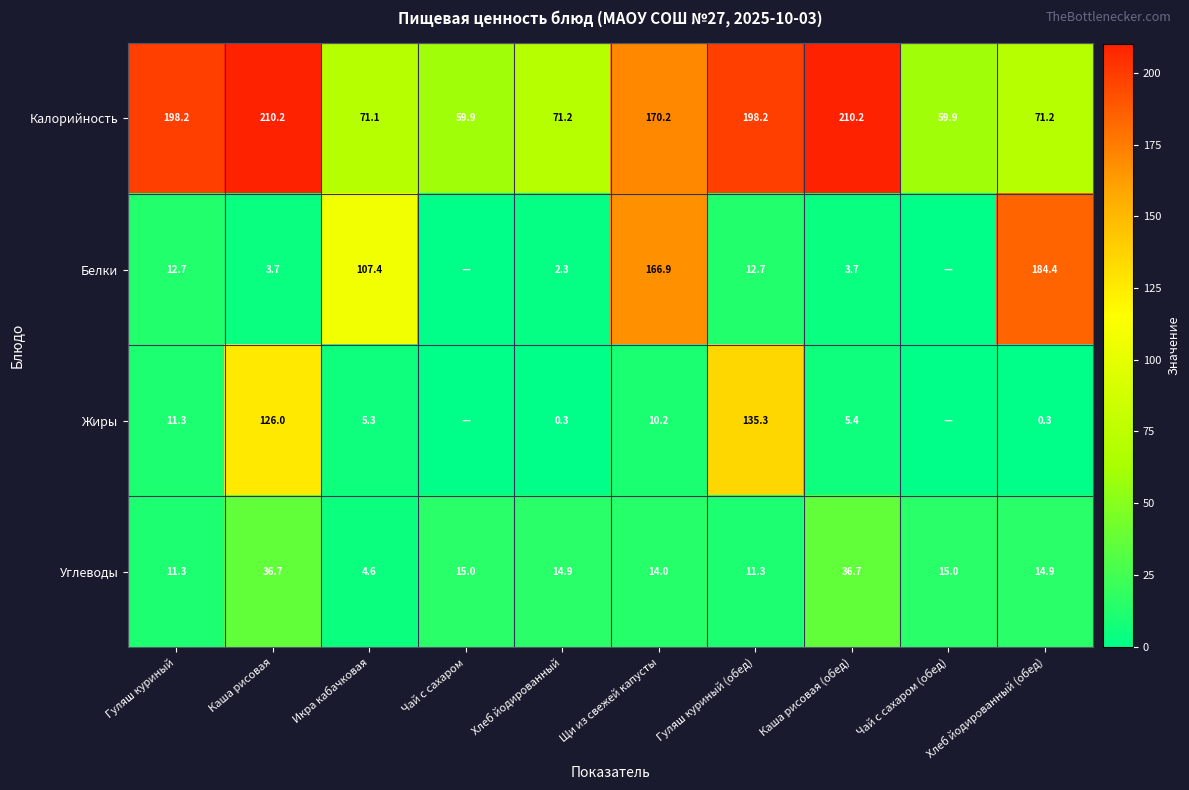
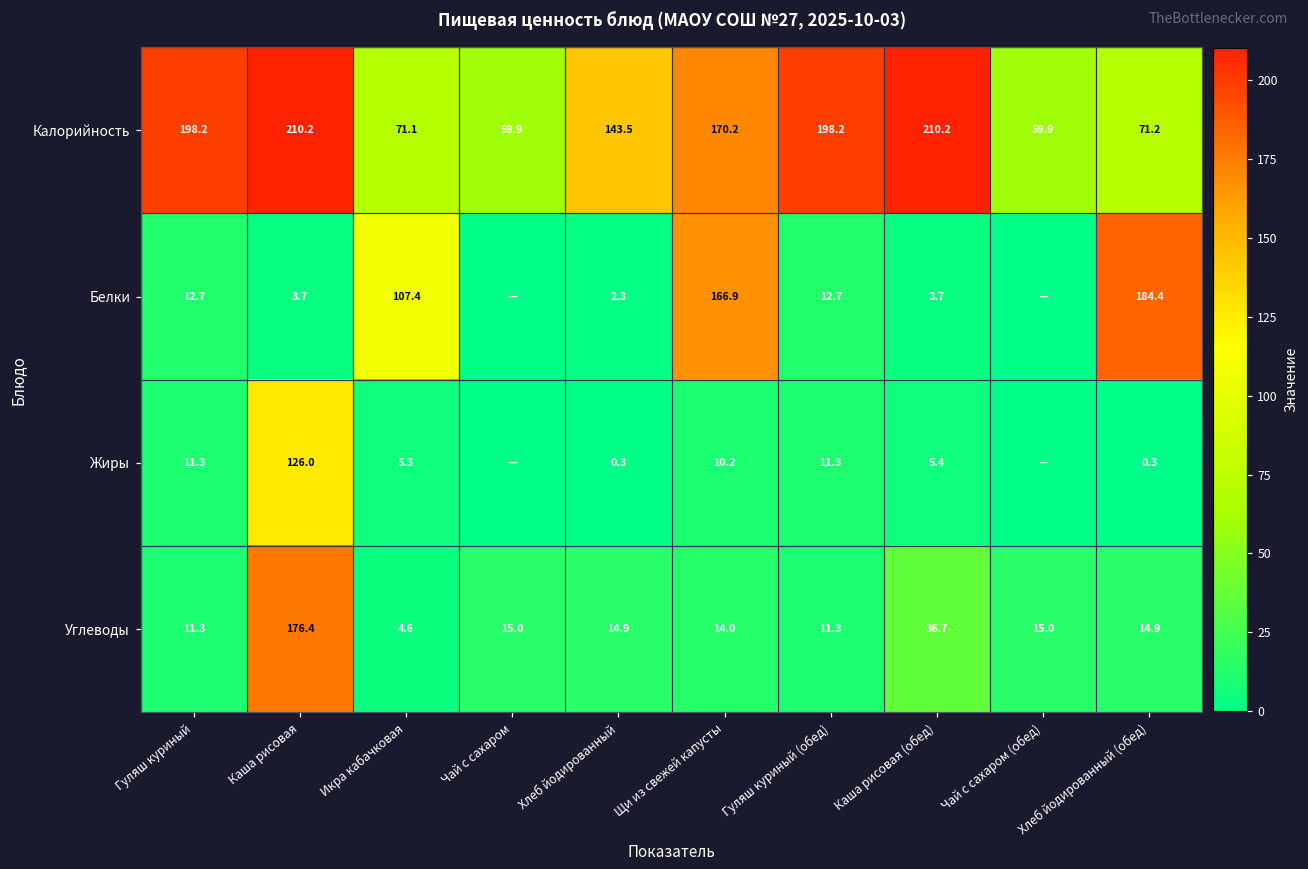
Калорийность, Хлеб йодированный: 71.2 -> 143.5
Жиры, Гуляш куриный (обед): 135.3 -> 11.3
Углеводы, Каша рисовая: 36.7 -> 176.4
